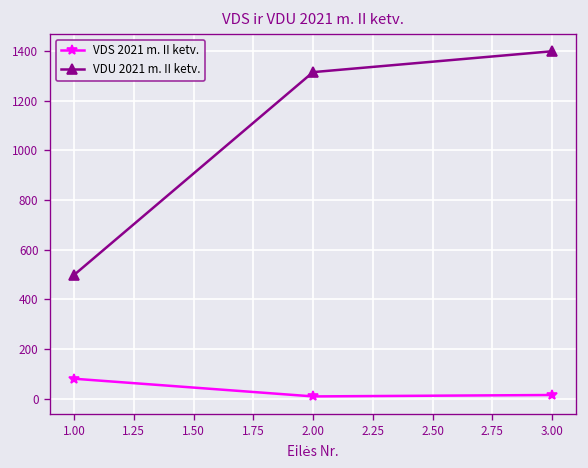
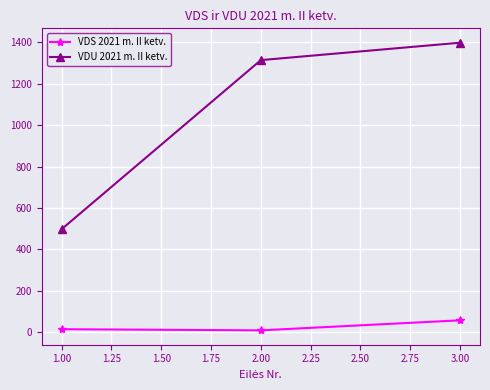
VDS 2021 m. II ketv., 1.00: 80 -> 10
VDS 2021 m. II ketv., 3.00: 10 -> 60
